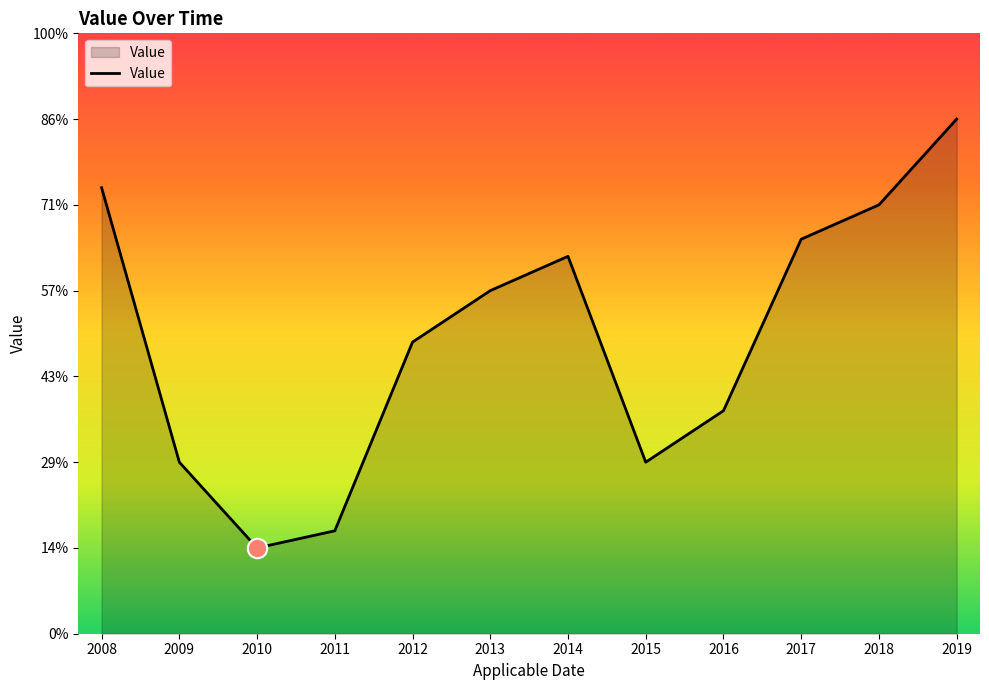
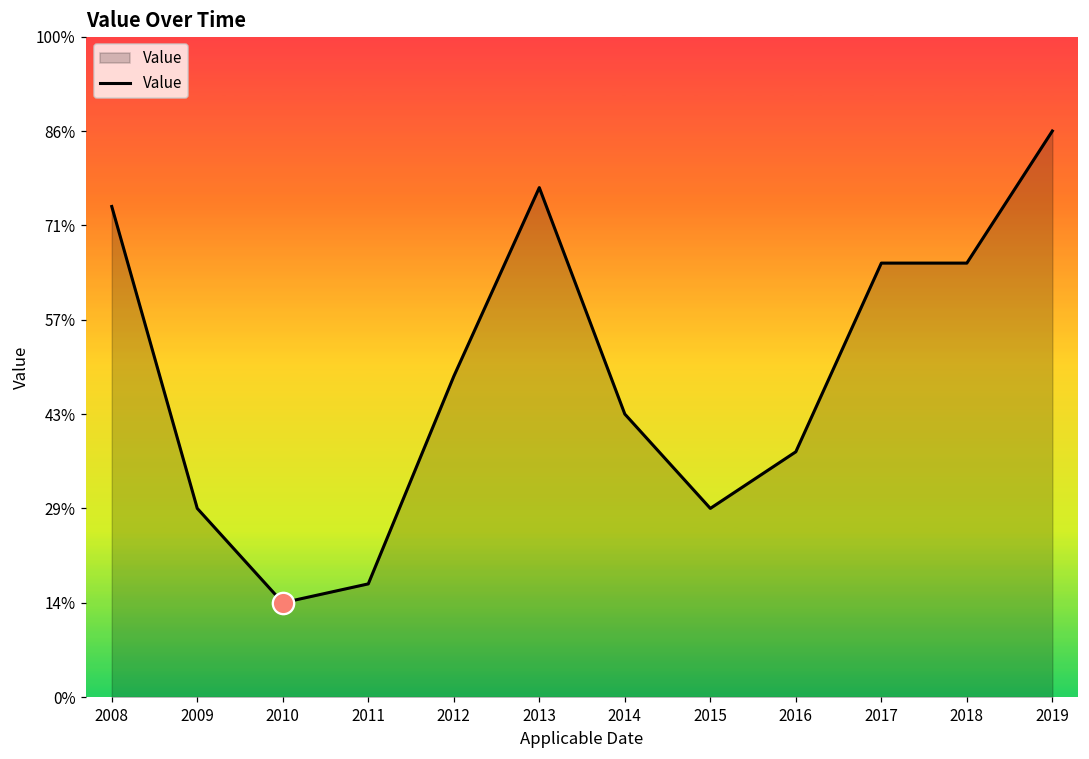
Value, 2013: 57% -> 77%
Value, 2014: 63% -> 43%
Value, 2018: 71% -> 66%
